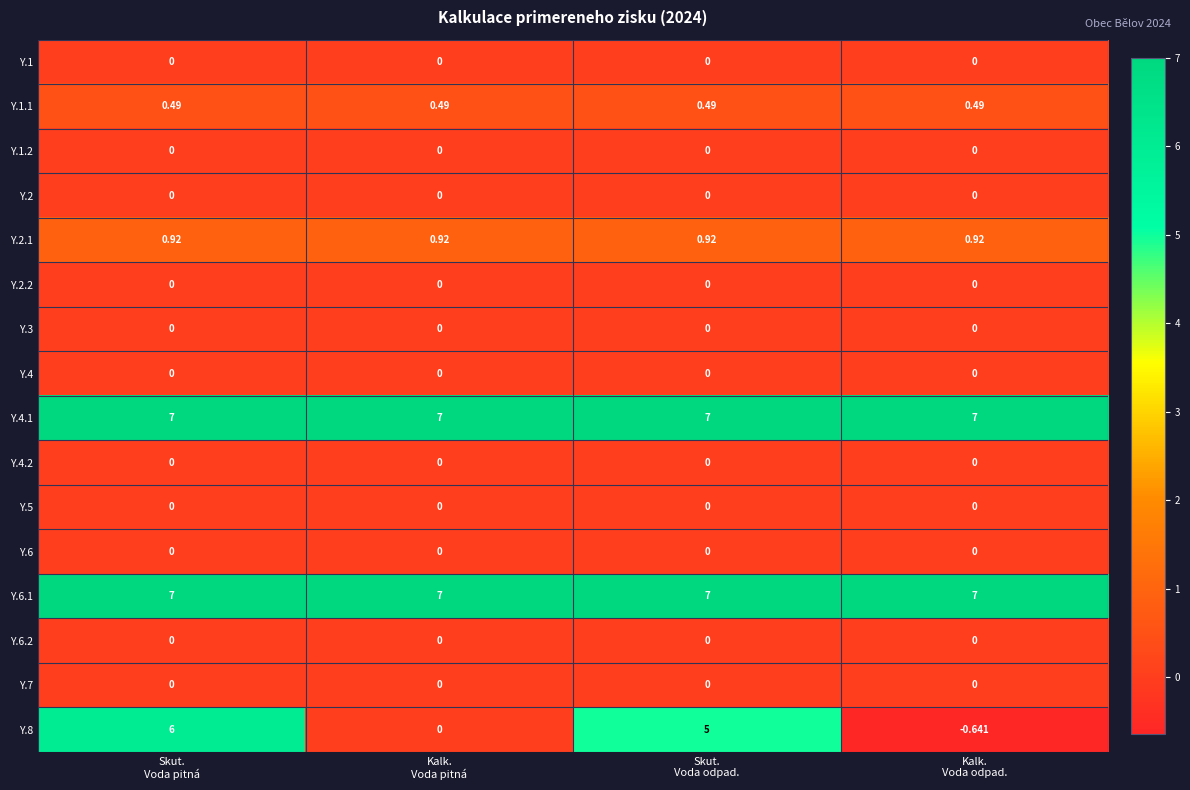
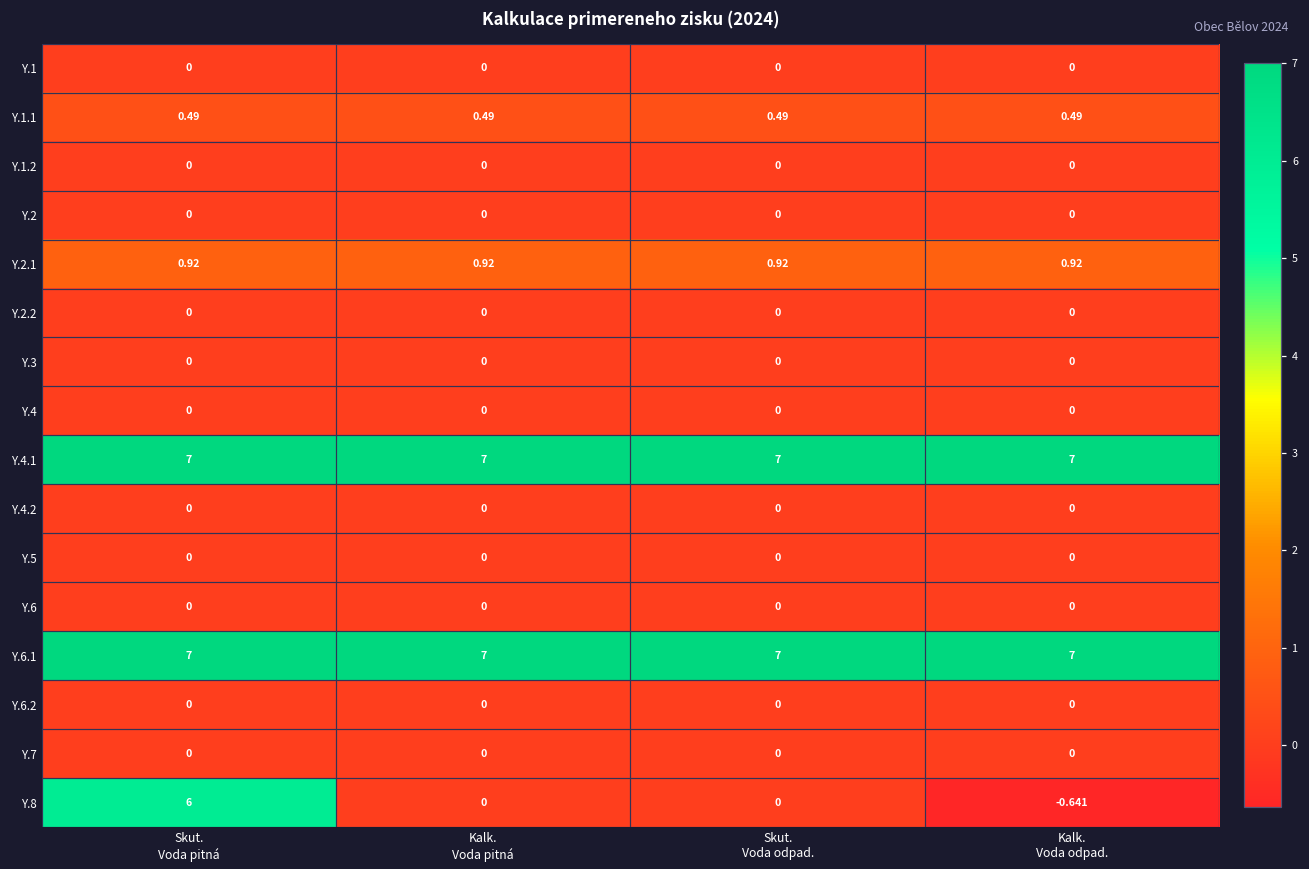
Y.8, Skut. Voda odpad.: 5 -> 0
